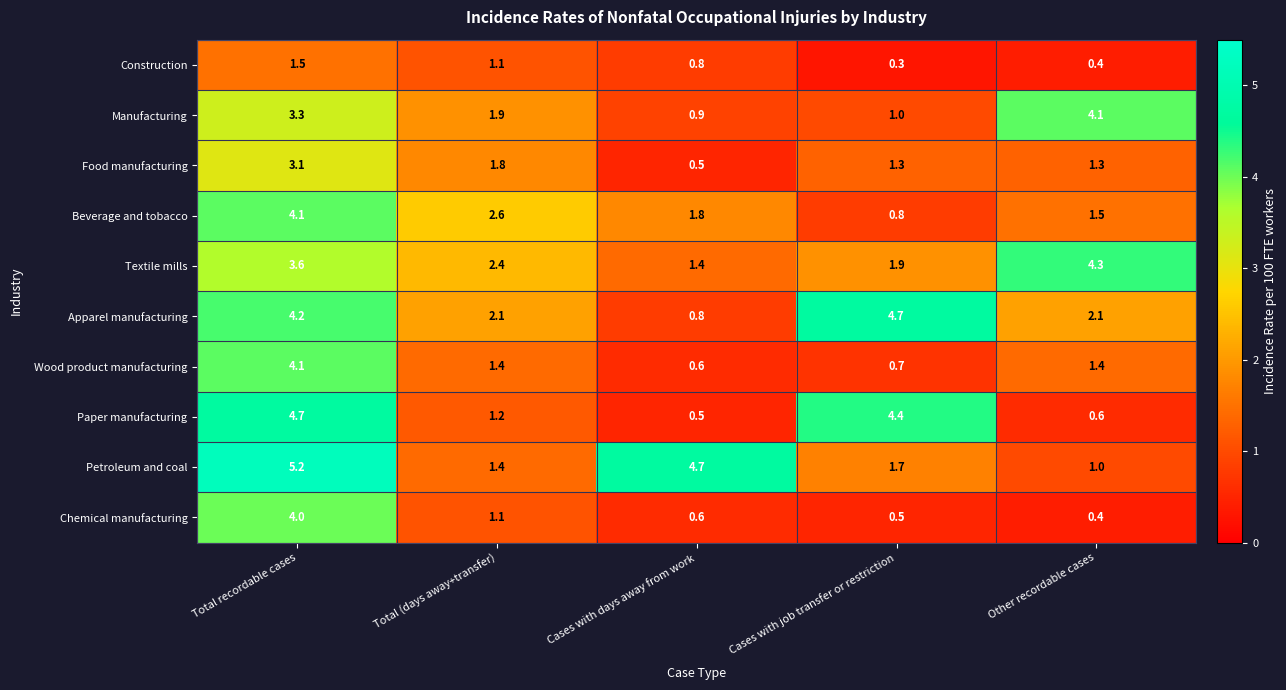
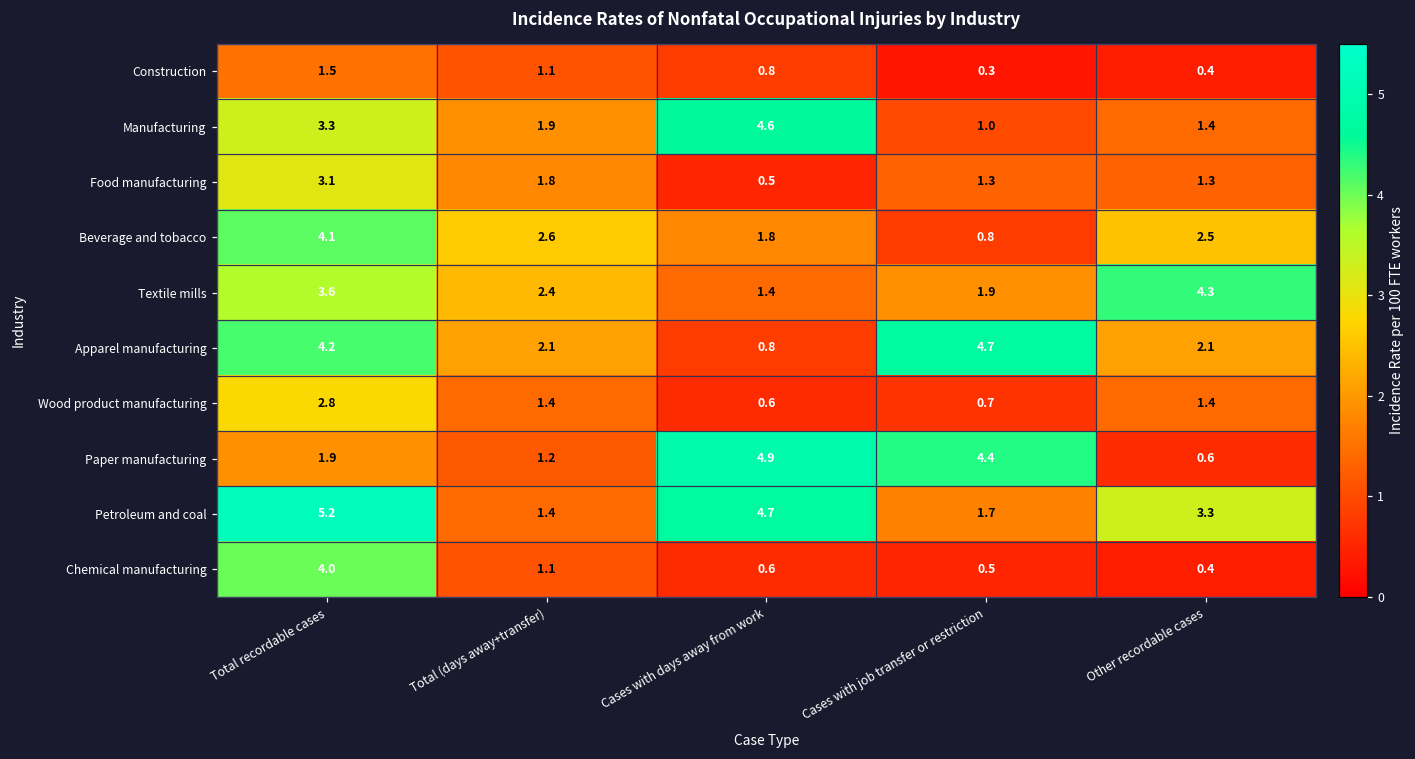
Manufacturing, Cases with days away from work: 0.9 -> 4.6
Manufacturing, Other recordable cases: 4.1 -> 1.4
Beverage and tobacco, Other recordable cases: 1.5 -> 2.5
Wood product manufacturing, Total recordable cases: 4.1 -> 2.8
Paper manufacturing, Total recordable cases: 4.7 -> 1.9
Paper manufacturing, Cases with days away from work: 0.5 -> 4.9
Petroleum and coal, Other recordable cases: 1.0 -> 3.3
